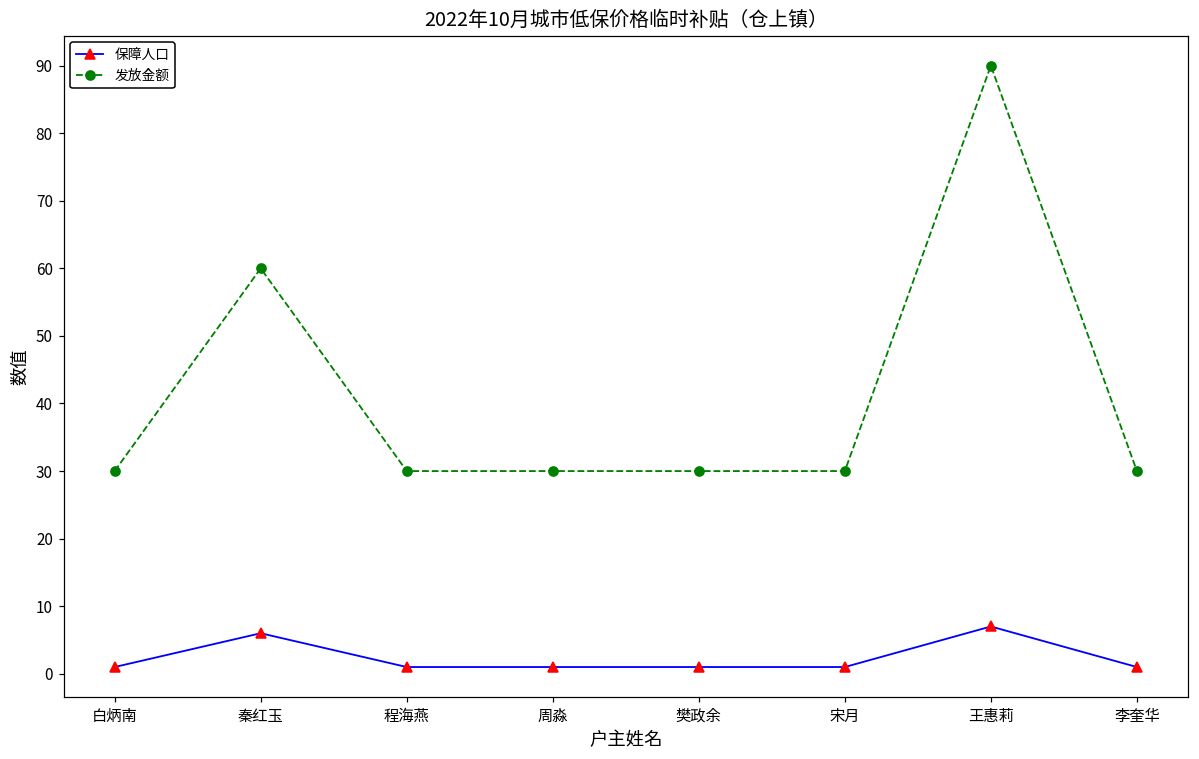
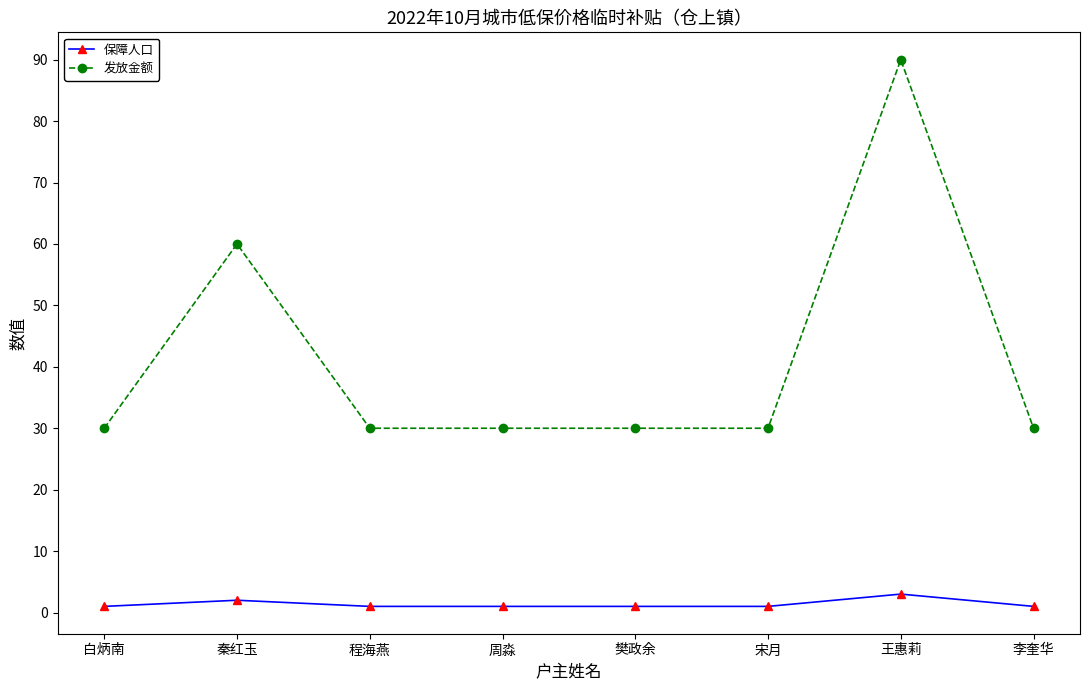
保障人口, 秦红玉: 6 -> 2
保障人口, 王惠莉: 7 -> 3
